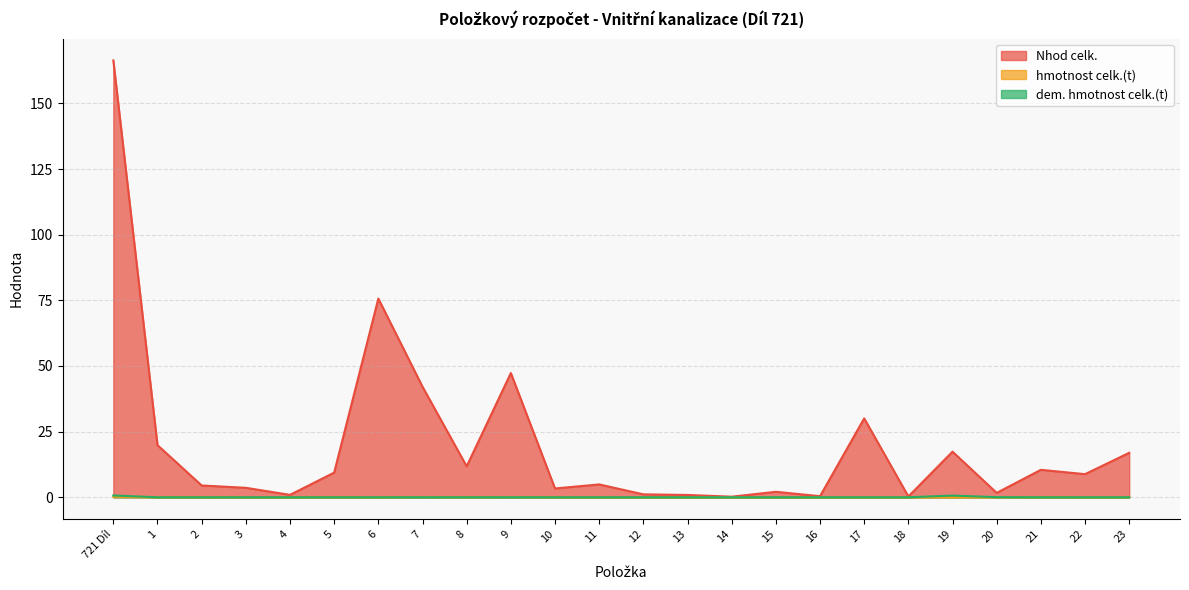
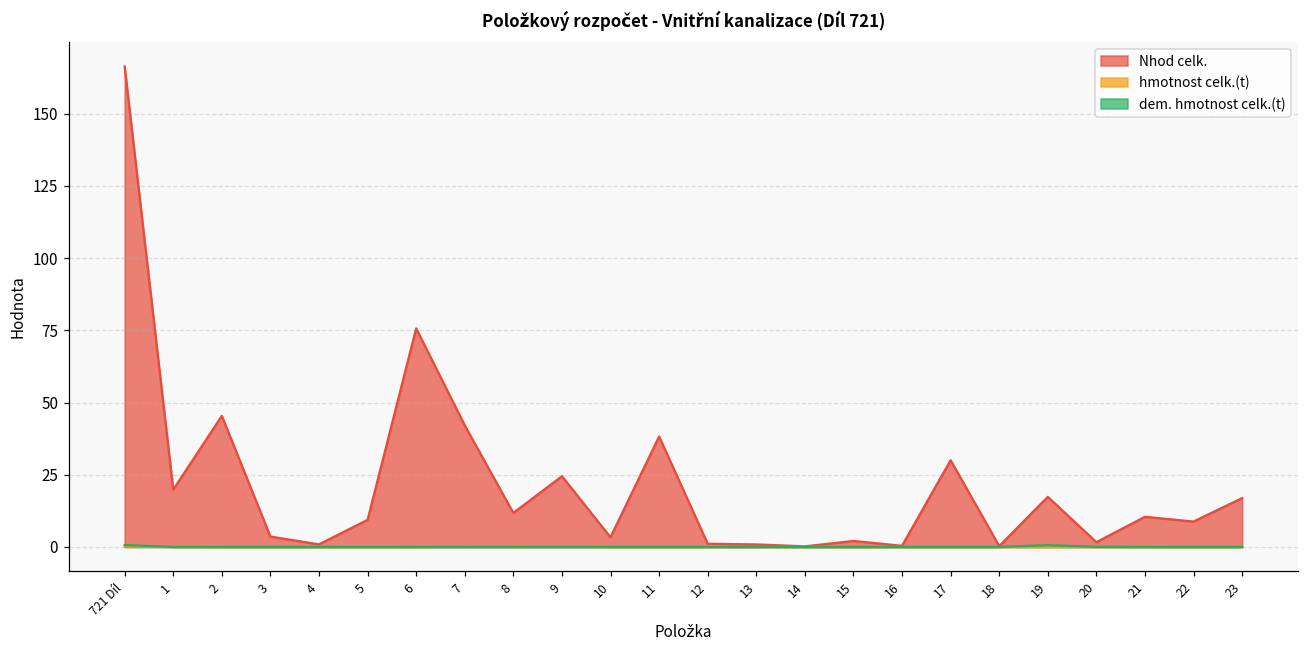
Nhod celk., 2: 4 -> 45
Nhod celk., 9: 47 -> 25
Nhod celk., 11: 5 -> 38
